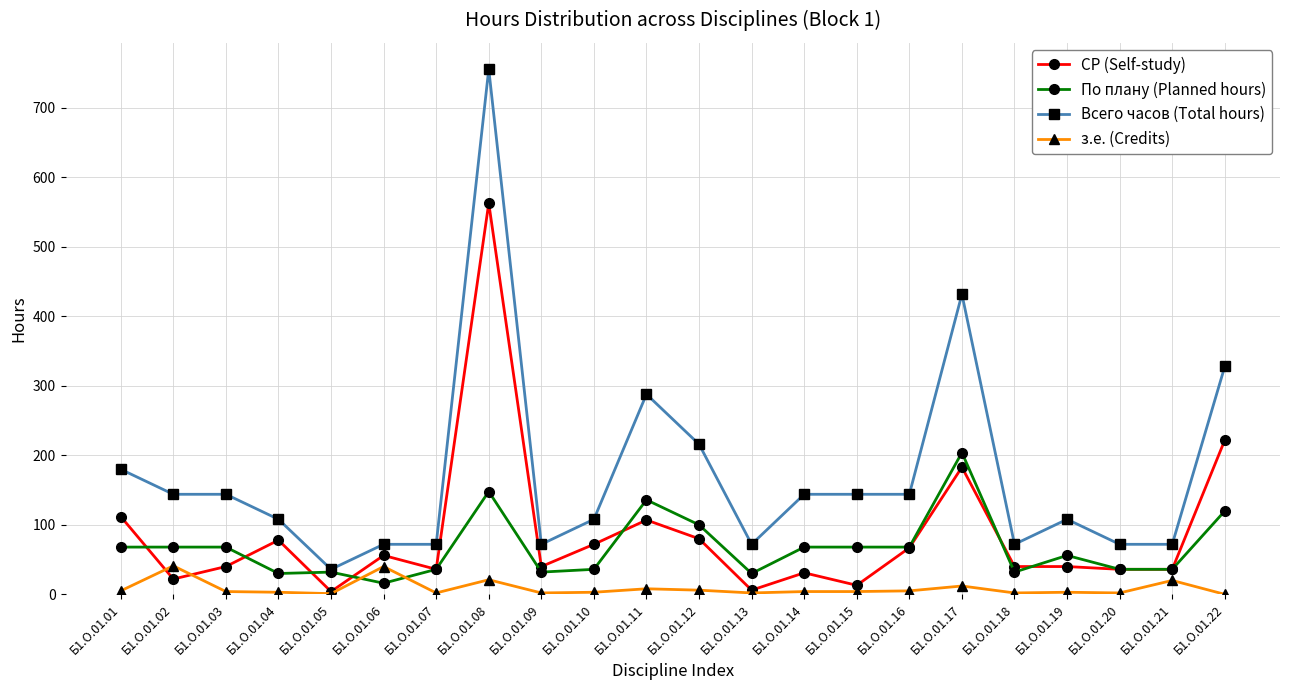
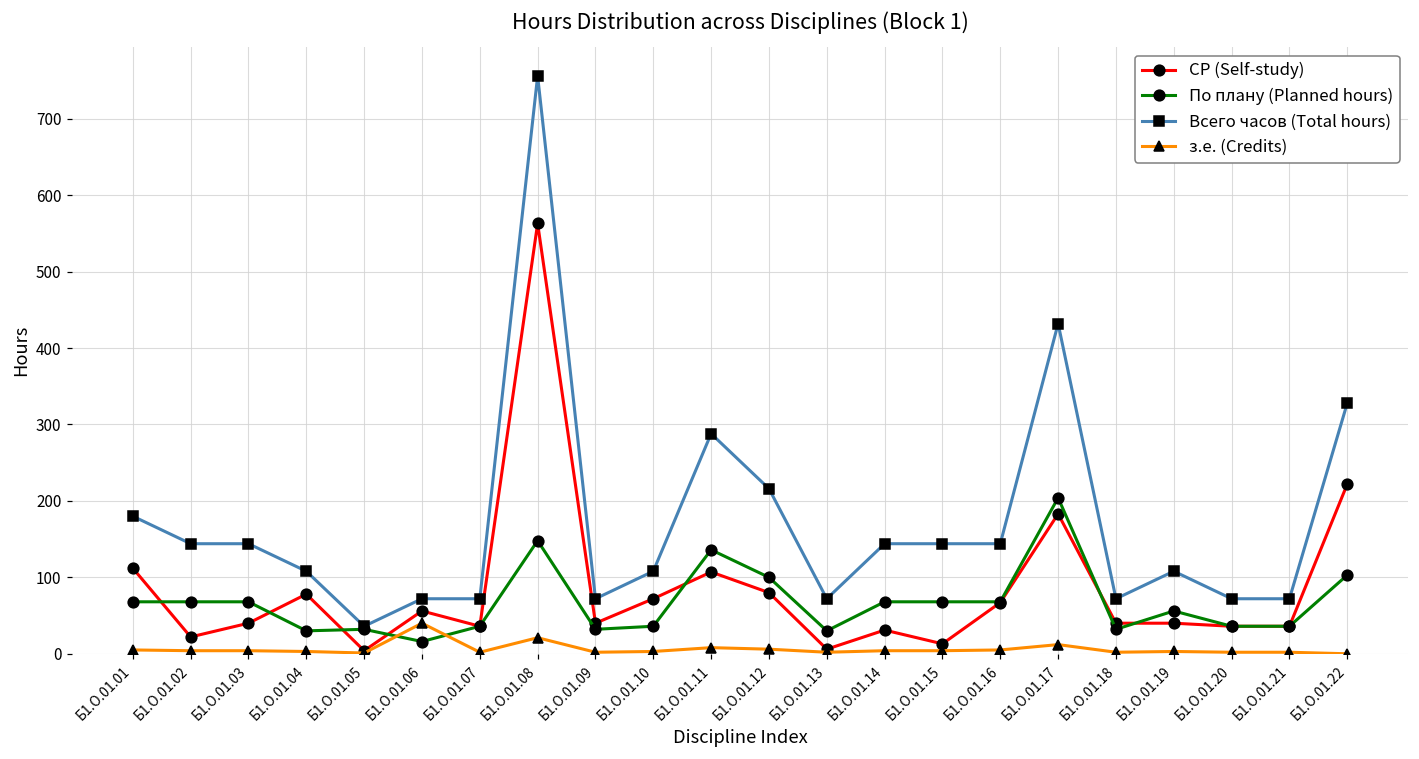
з.е. (Credits), Б1.О.01.02: 40 -> 0
з.е. (Credits), Б1.О.01.21: 20 -> 0
По плану (Planned hours), Б1.О.01.22: 120 -> 100
